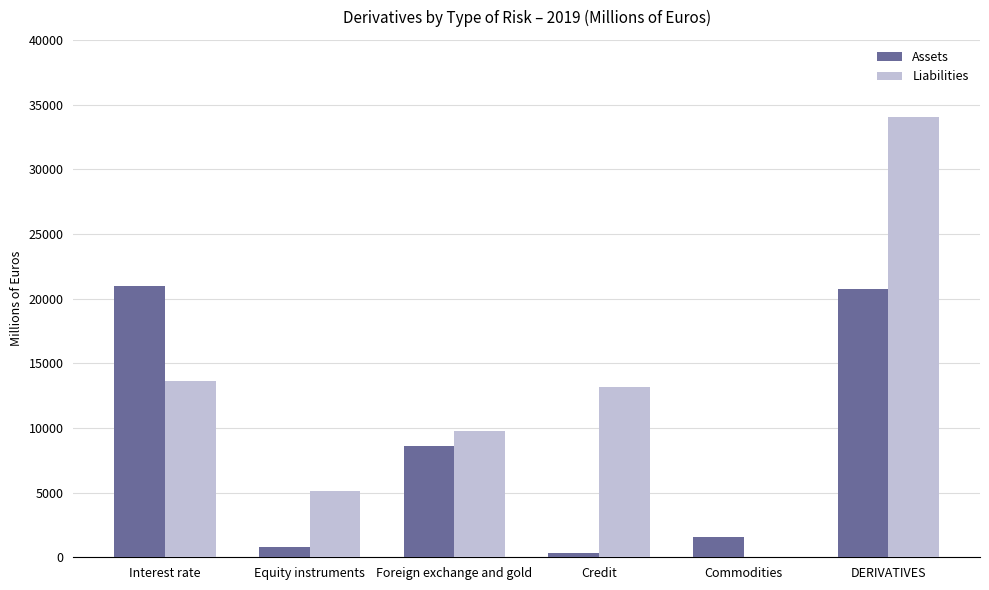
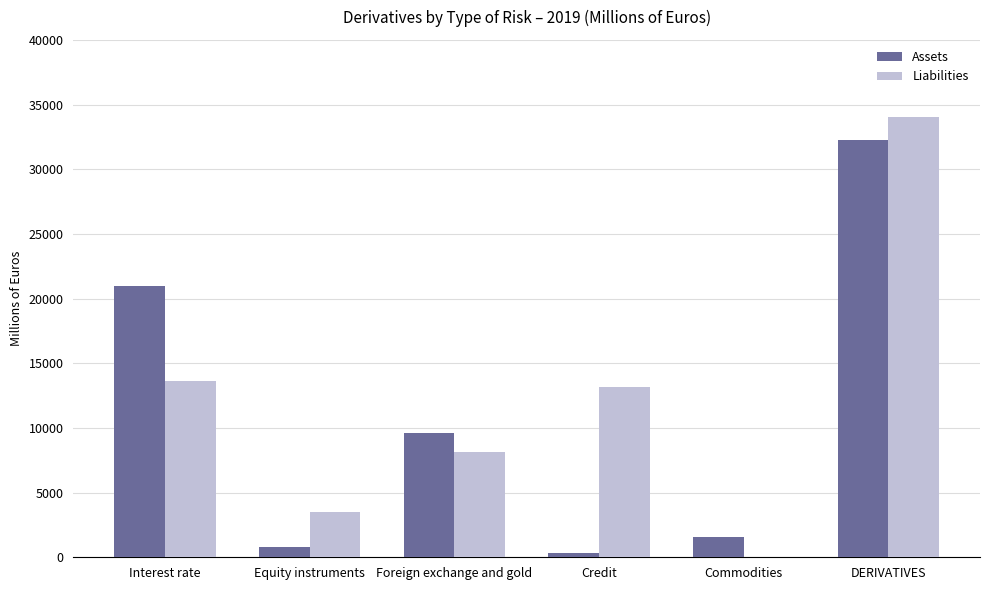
Liabilities, Equity instruments: 5100 -> 3500
Assets, Foreign exchange and gold: 8600 -> 9600
Liabilities, Foreign exchange and gold: 9800 -> 8200
Assets, DERIVATIVES: 20700 -> 32200
